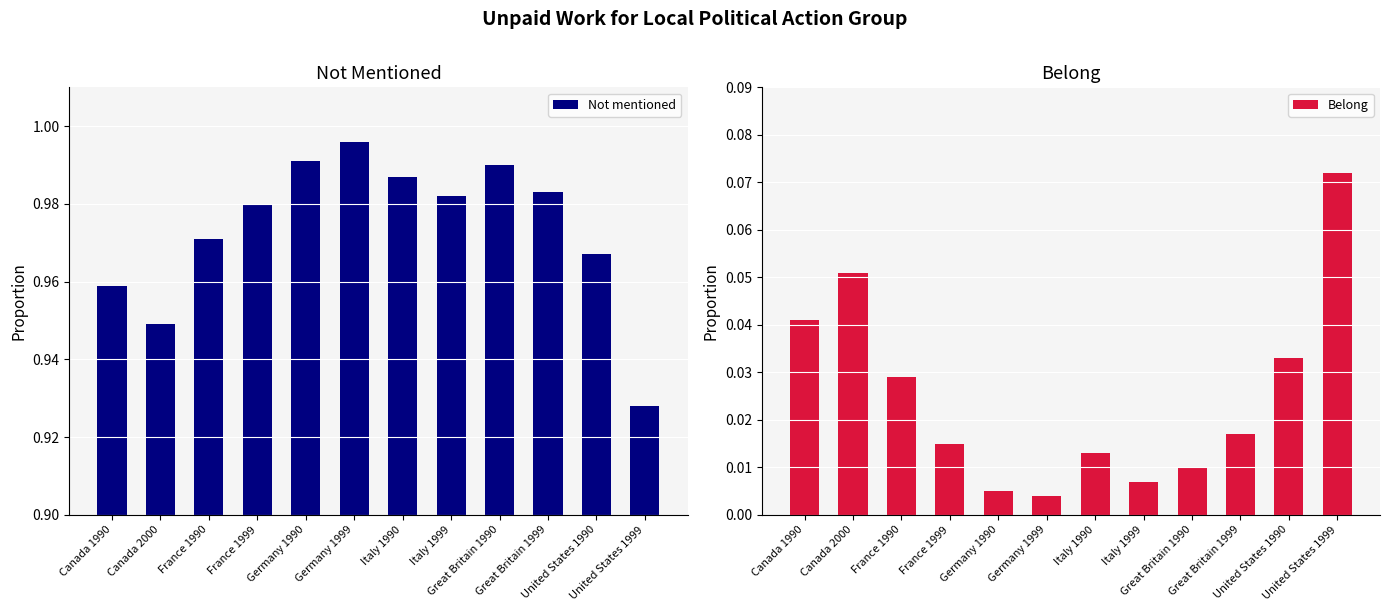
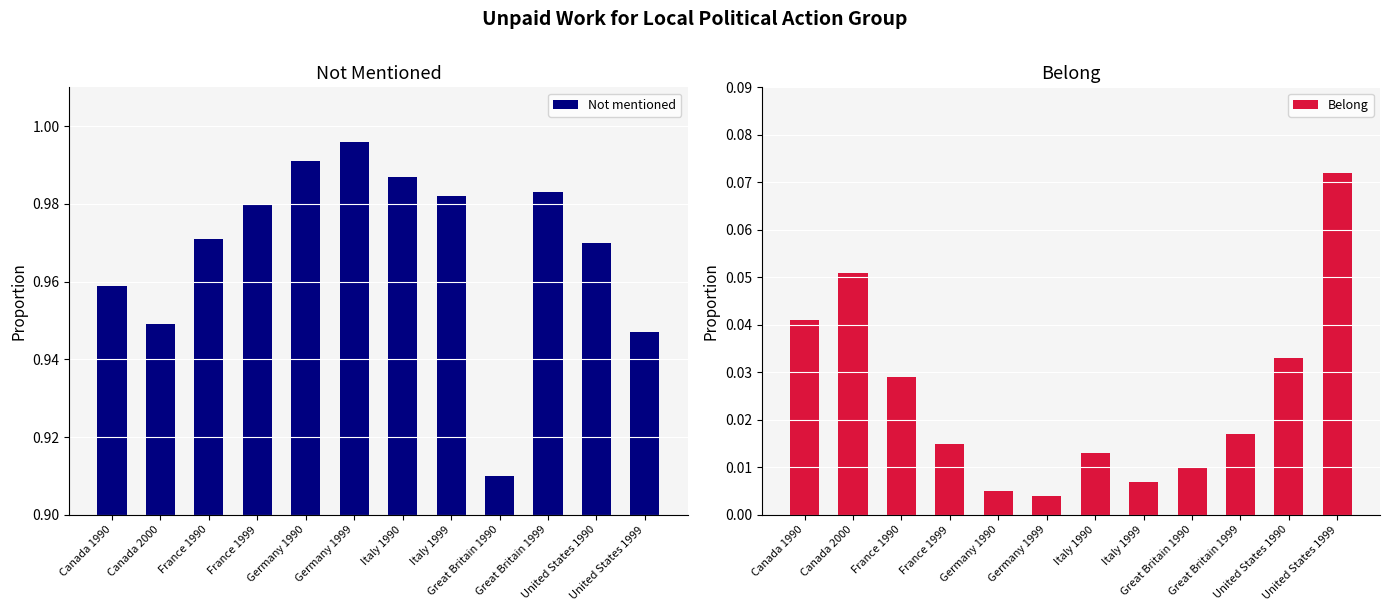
Not Mentioned, Great Britain 1990: 0.99 -> 0.91
Not Mentioned, United States 1990: 0.967 -> 0.970
Not Mentioned, United States 1999: 0.928 -> 0.947
